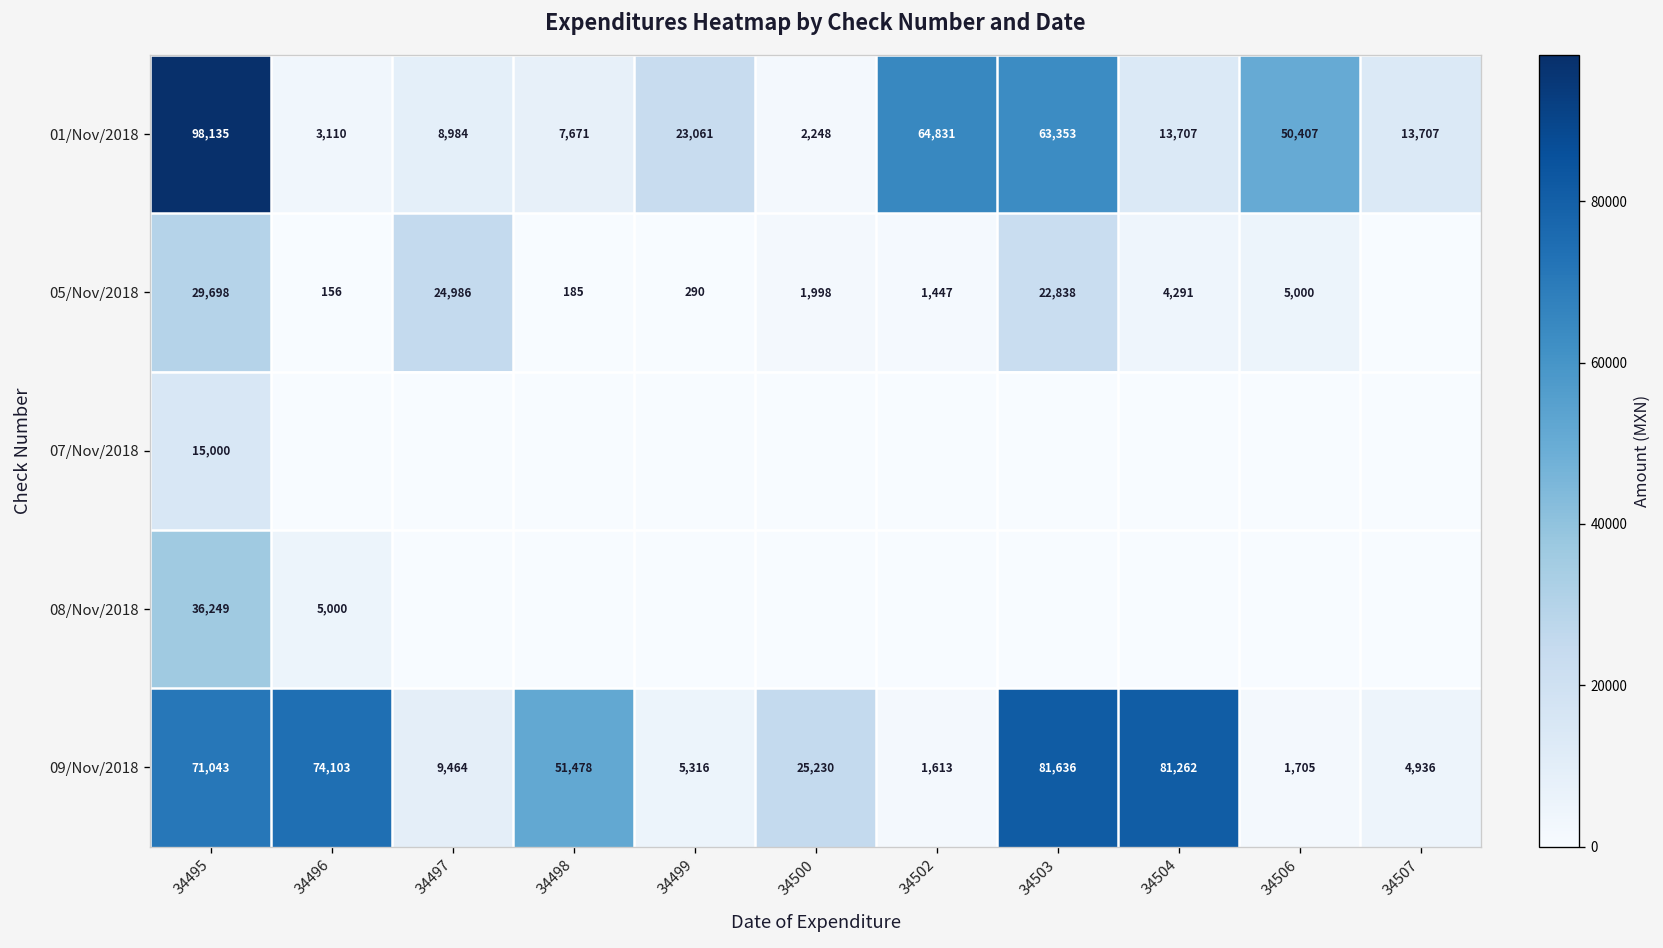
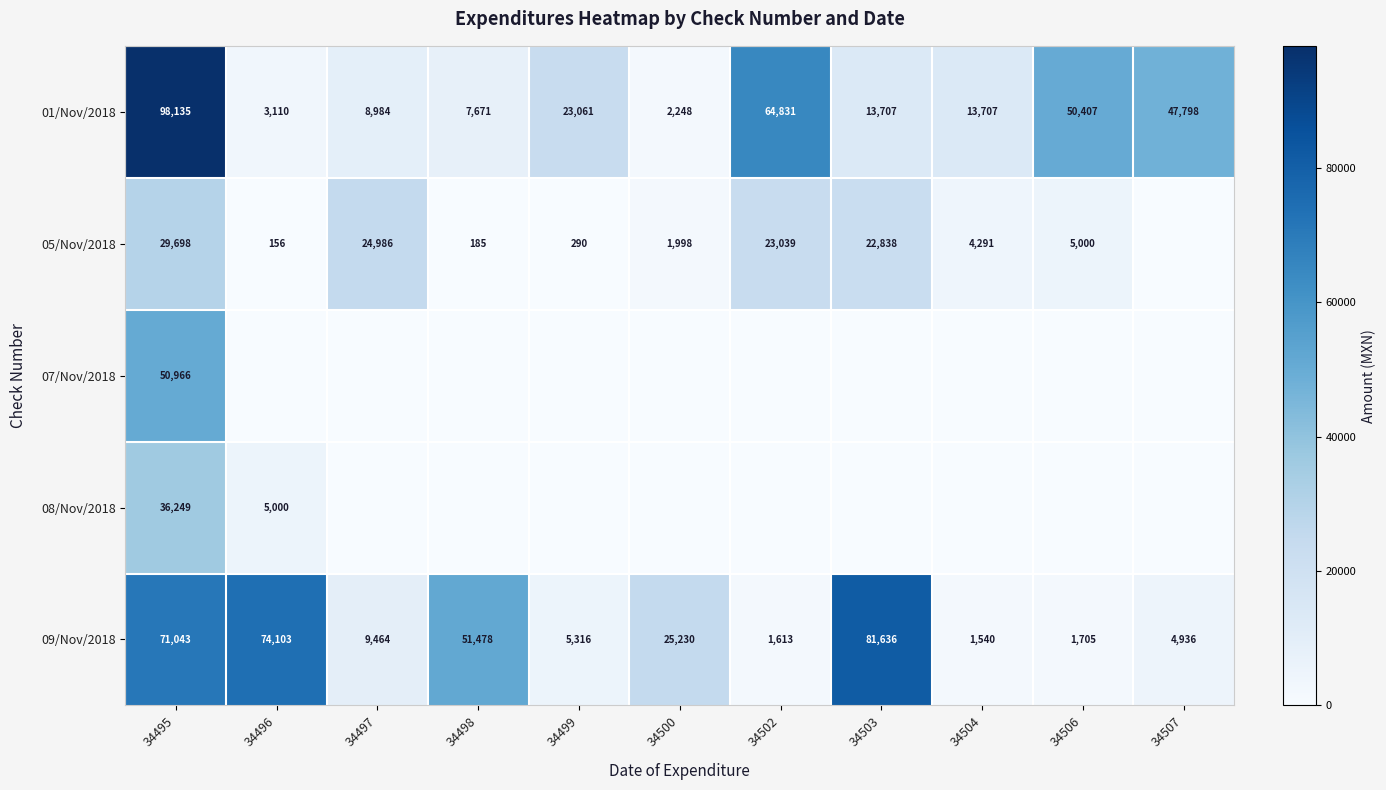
01/Nov/2018, 34503: 63,353 -> 13,707
01/Nov/2018, 34507: 13,707 -> 47,798
05/Nov/2018, 34502: 1,447 -> 23,039
07/Nov/2018, 34495: 15,000 -> 50,966
09/Nov/2018, 34504: 81,262 -> 1,540
